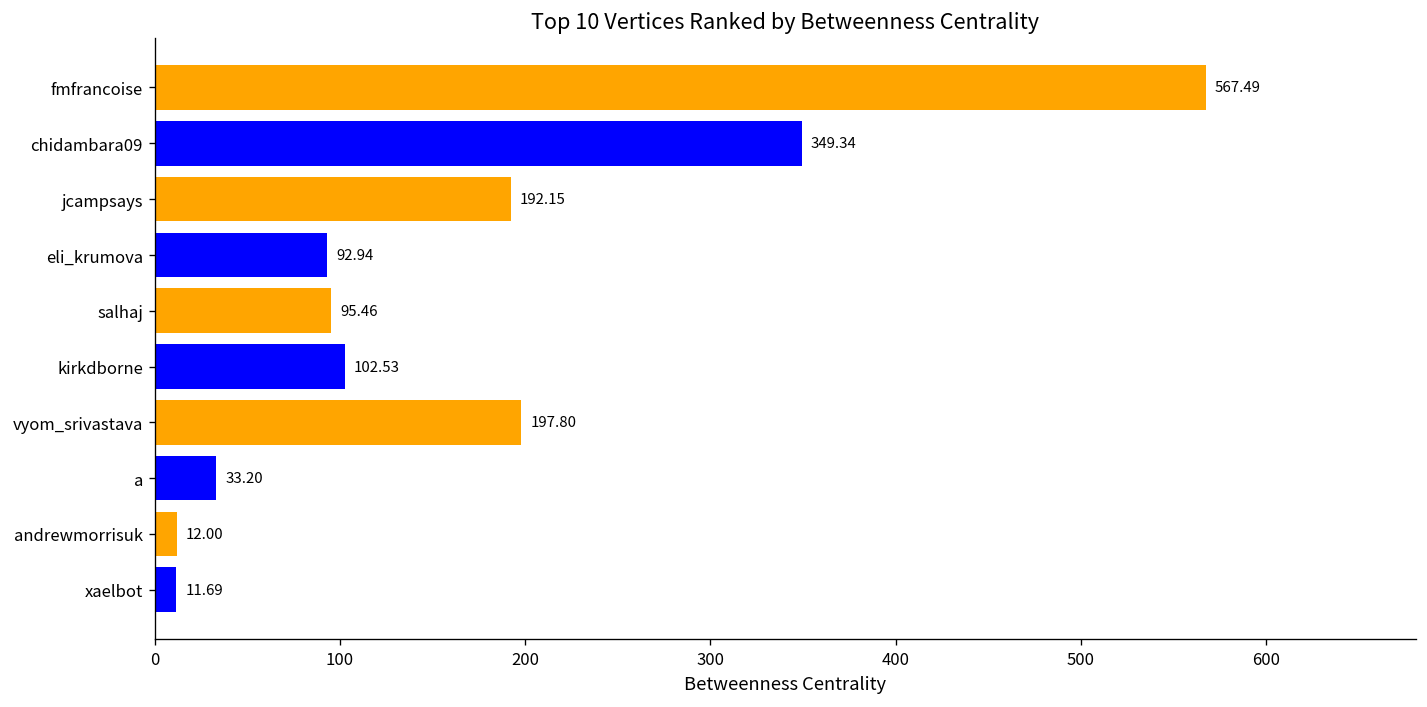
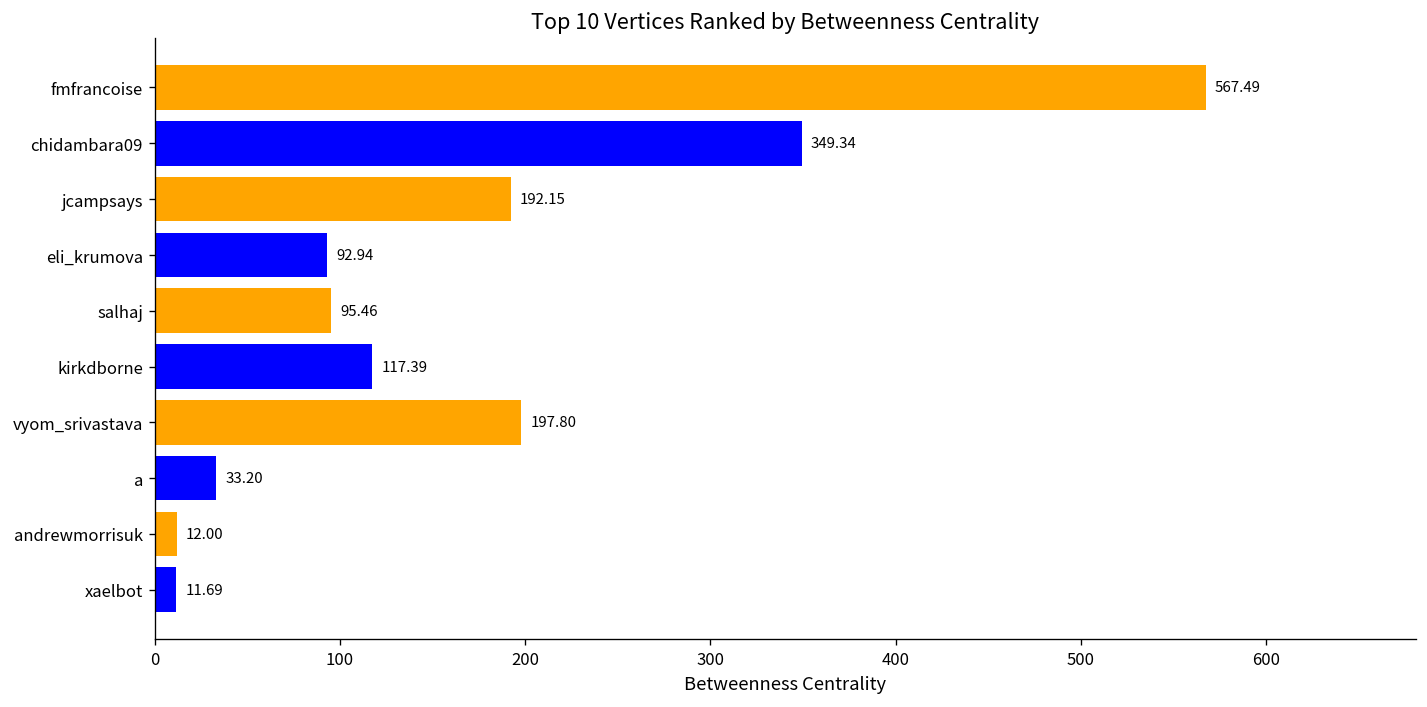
kirkdborne: 102.53 -> 117.39
